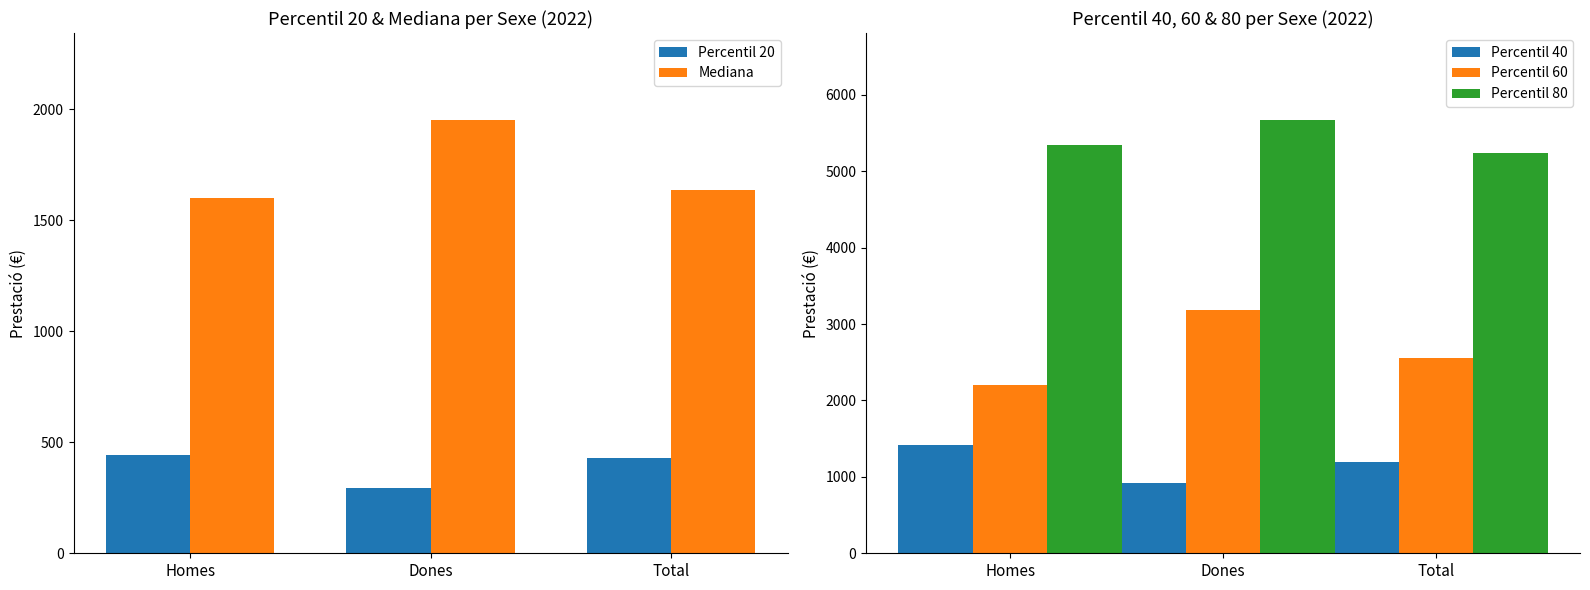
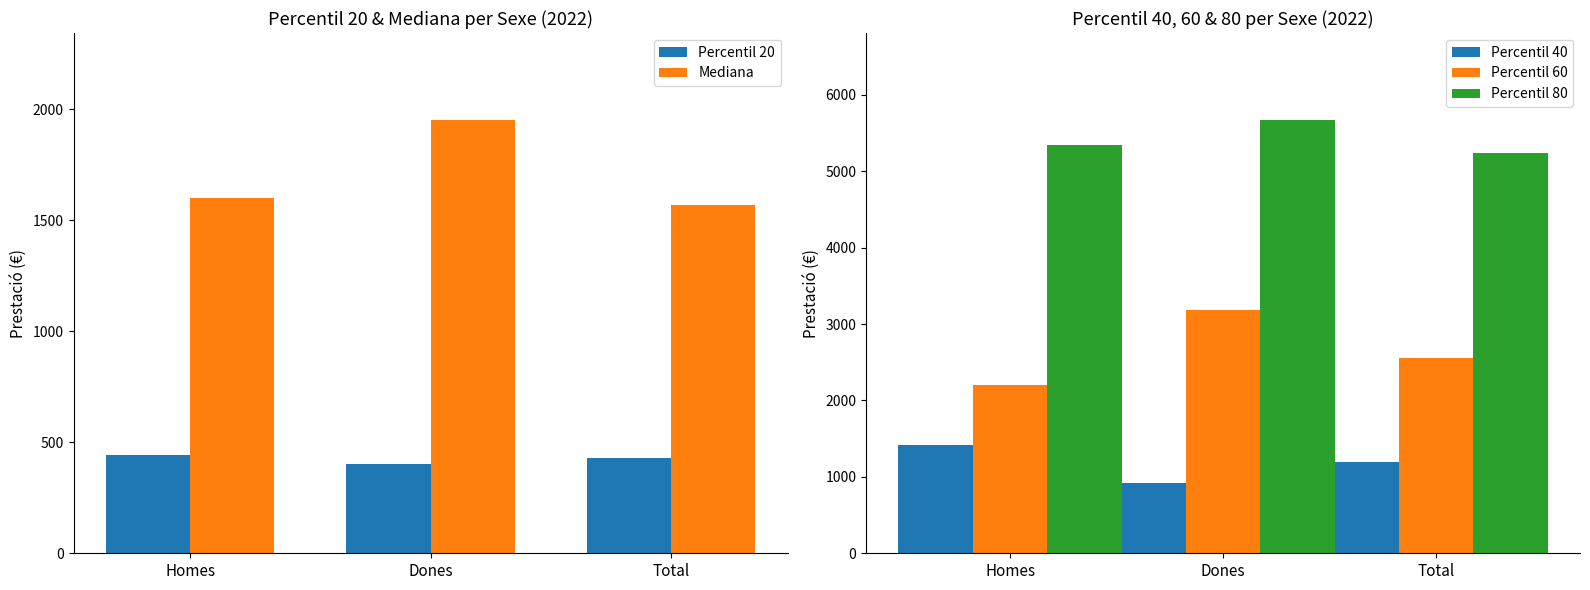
Percentil 20 & Mediana per Sexe (2022), Percentil 20, Dones: 290 -> 400
Percentil 20 & Mediana per Sexe (2022), Mediana, Total: 1640 -> 1570
